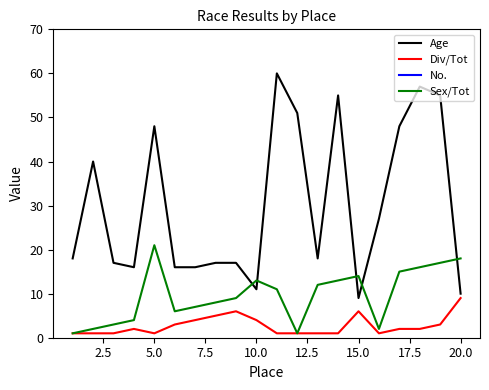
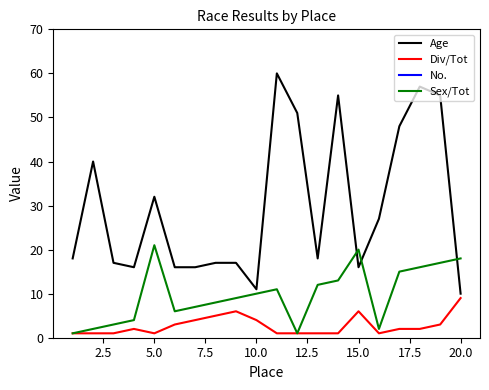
Age, 5.0: 48 -> 32
Sex/Tot, 10.0: 13 -> 10
Age, 15.0: 9 -> 16
Sex/Tot, 15.0: 14 -> 20
